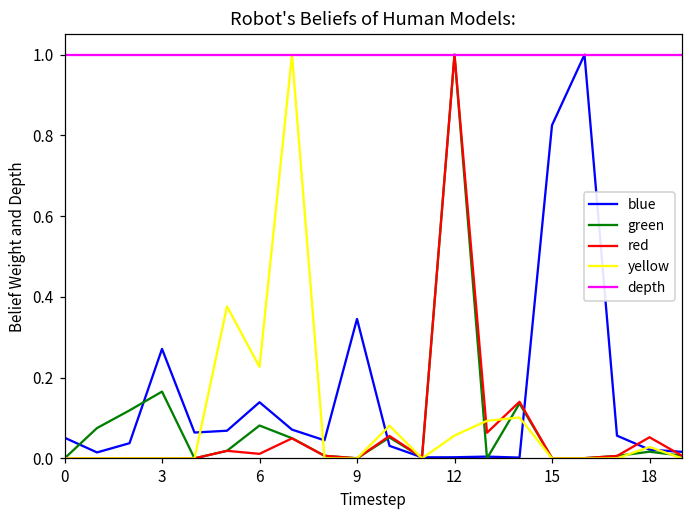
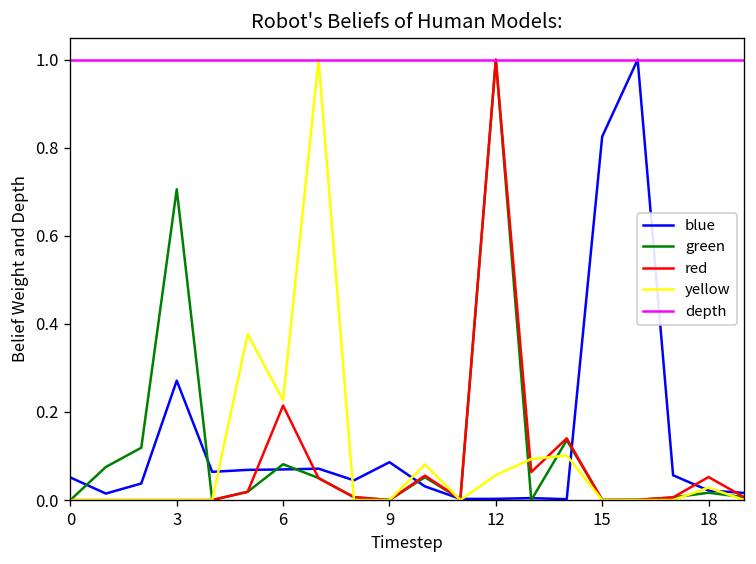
green, 3: 0.17 -> 0.71
blue, 6: 0.14 -> 0.07
red, 6: 0.01 -> 0.21
blue, 9: 0.35 -> 0.09
